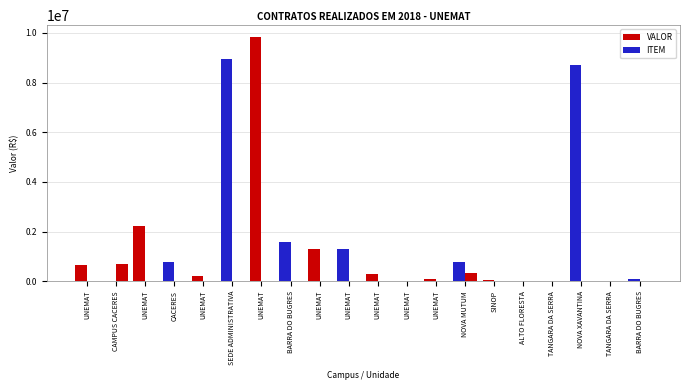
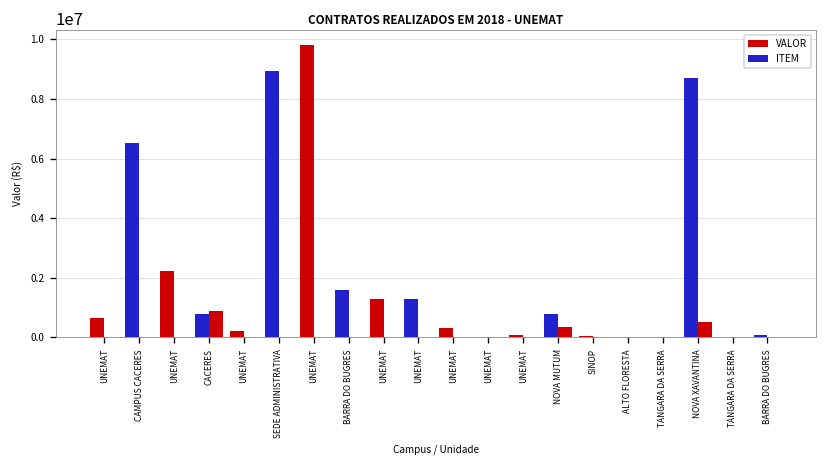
VALOR, CAMPUS CACERES: 0 -> 6500000
ITEM, CAMPUS CACERES: 700000 -> 0
ITEM, CACERES: 0 -> 900000
ITEM, NOVA XAVANTINA: 0 -> 500000
